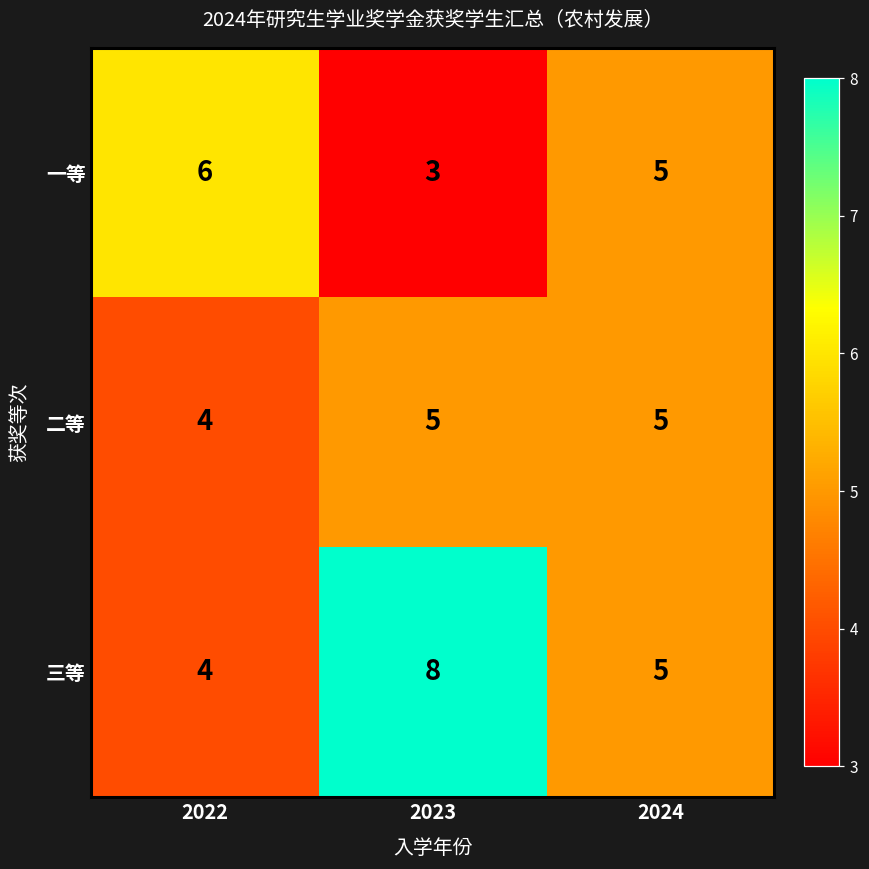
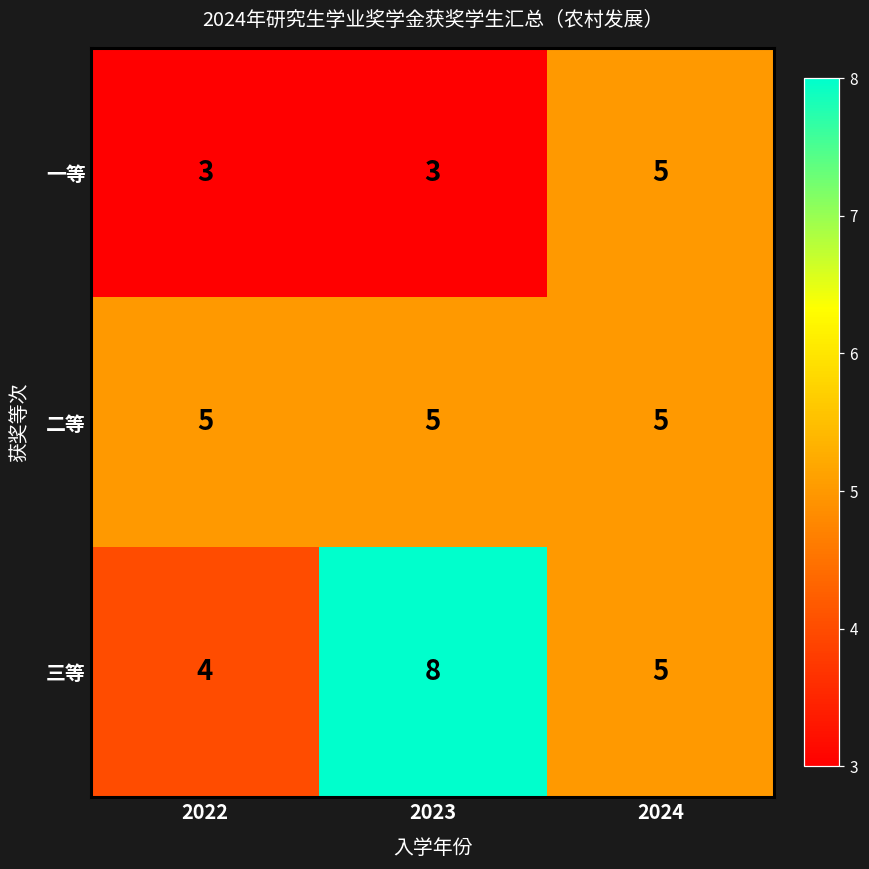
一等, 2022: 6 -> 3
二等, 2022: 4 -> 5
